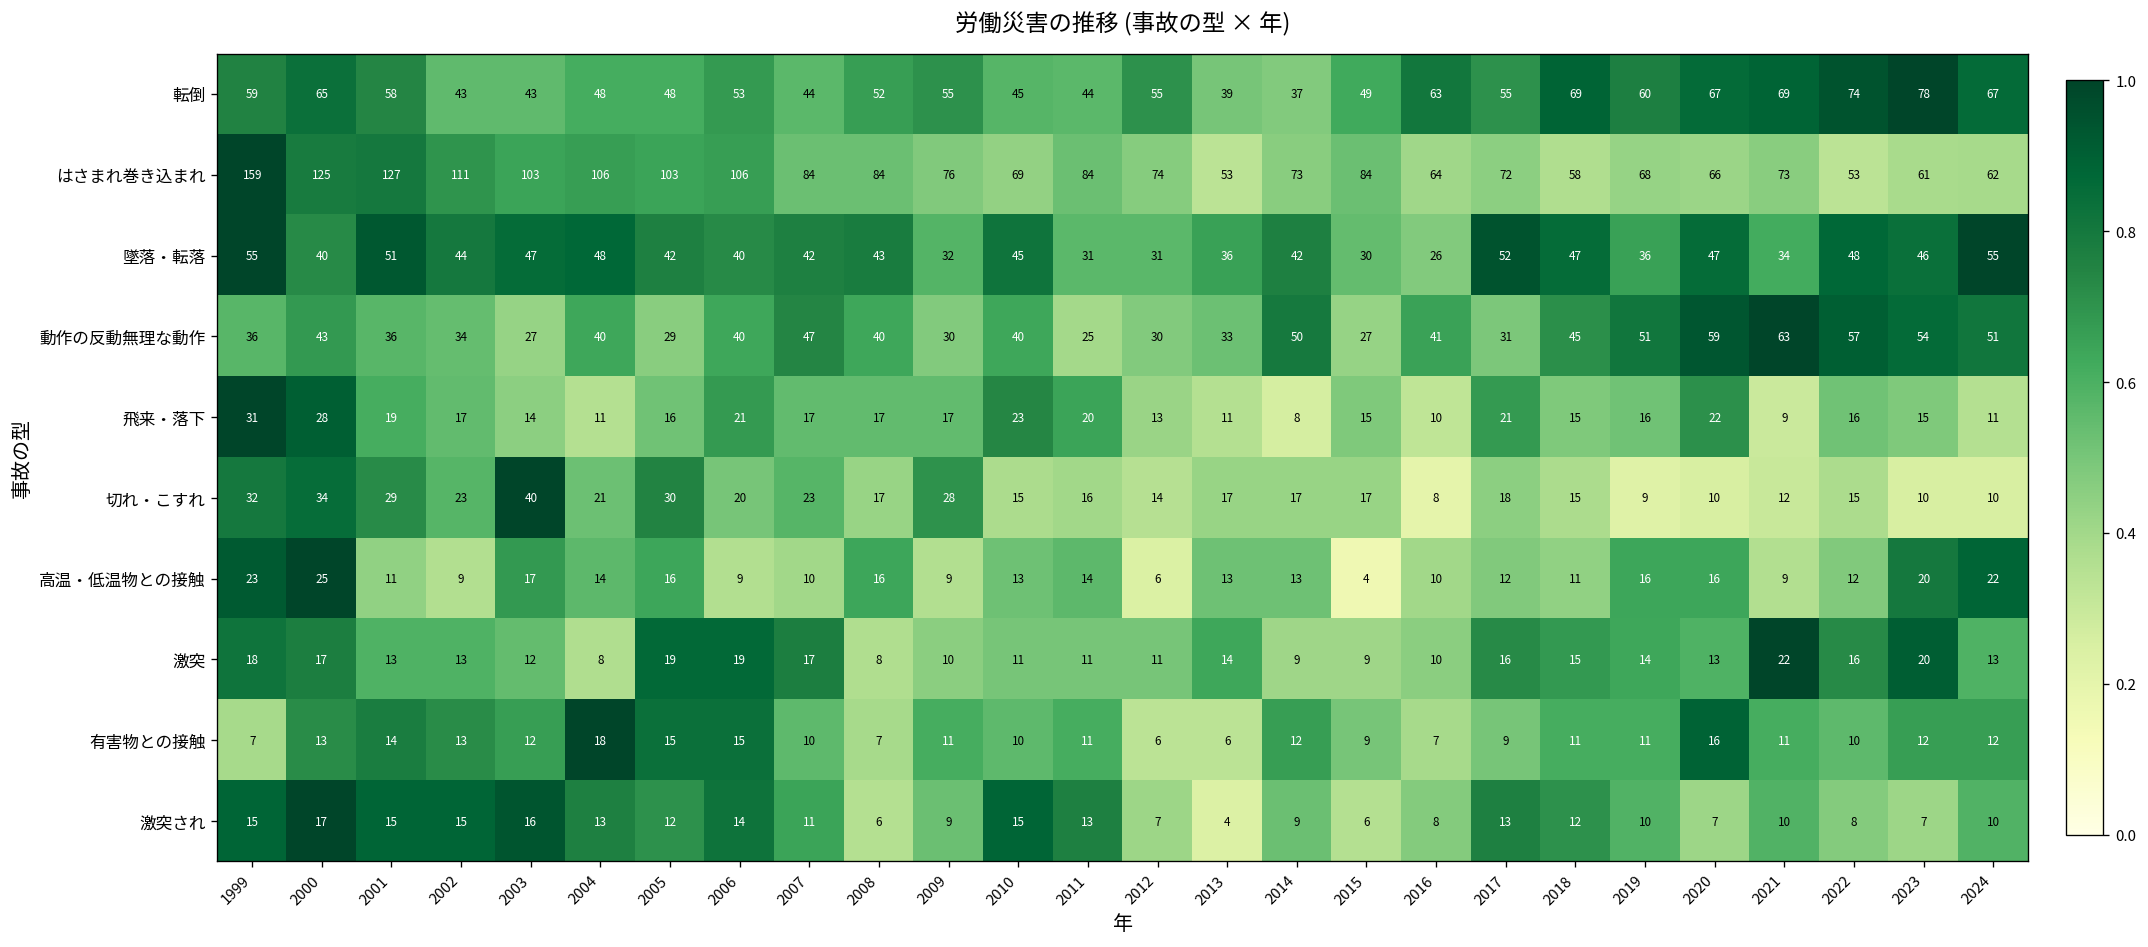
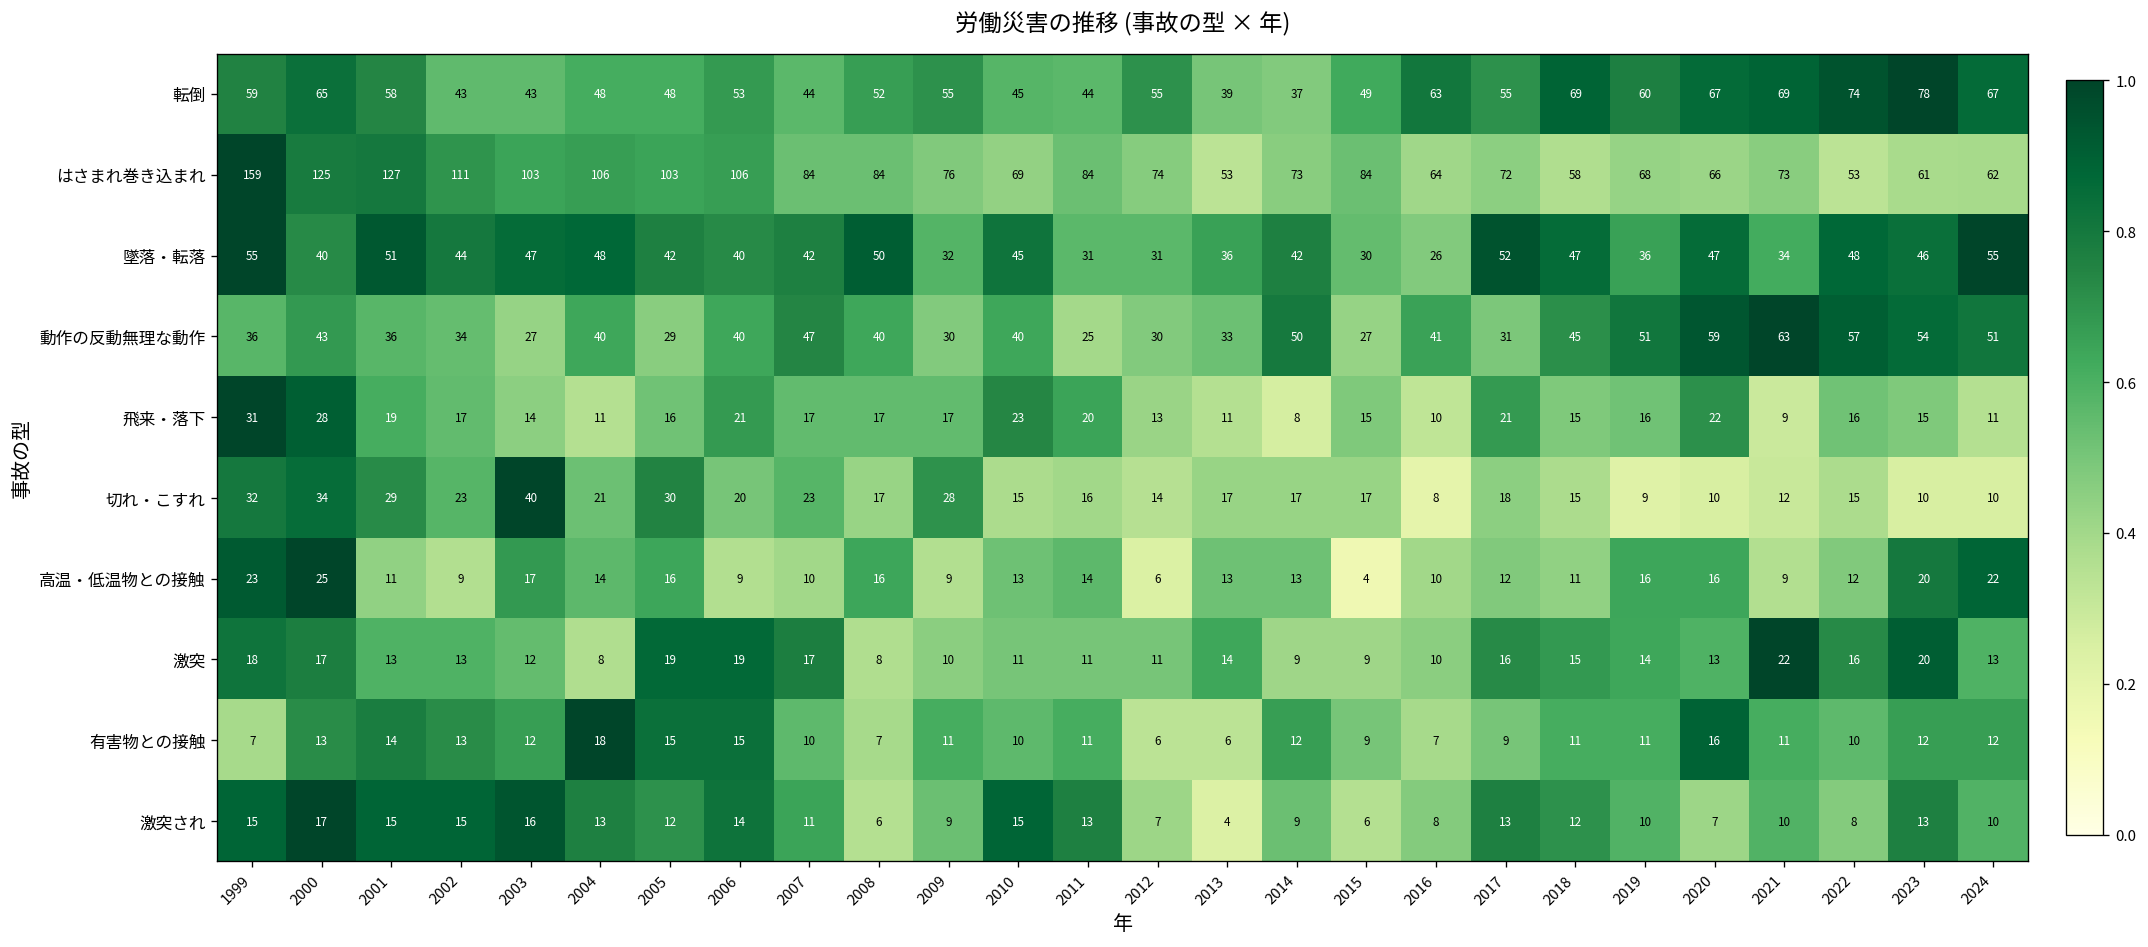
墜落・転落, 2008: 43 -> 50
激突され, 2023: 7 -> 13
